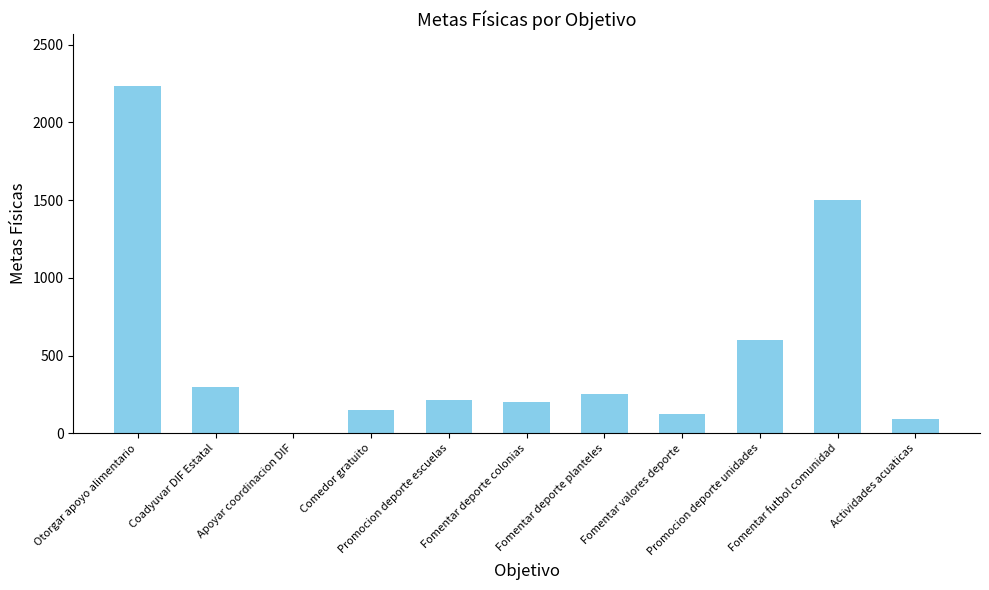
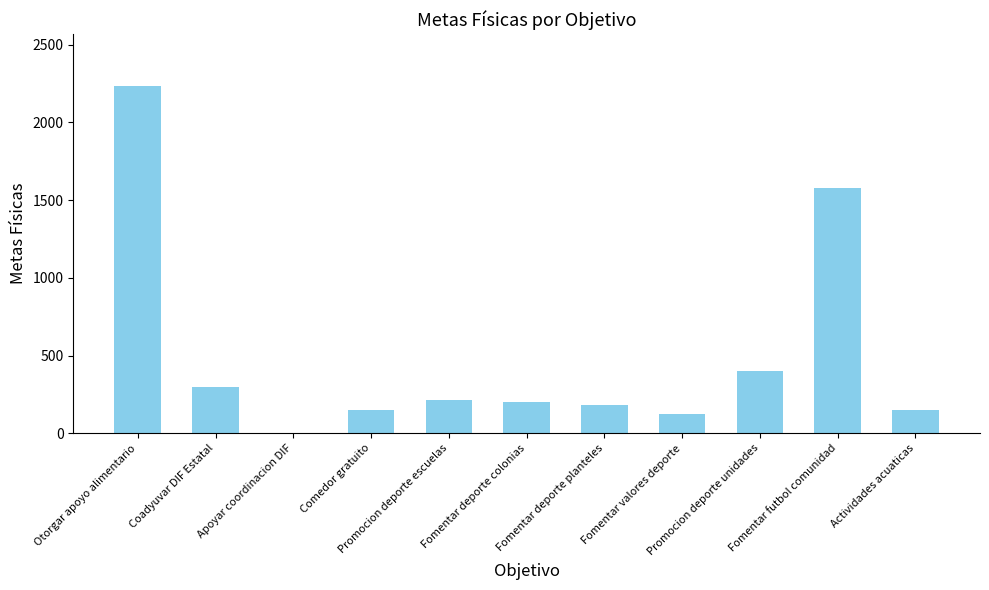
Fomentar deporte planteles: 250 -> 180
Promocion deporte unidades: 600 -> 400
Fomentar futbol comunidad: 1500 -> 1580
Actividades acuaticas: 90 -> 150
